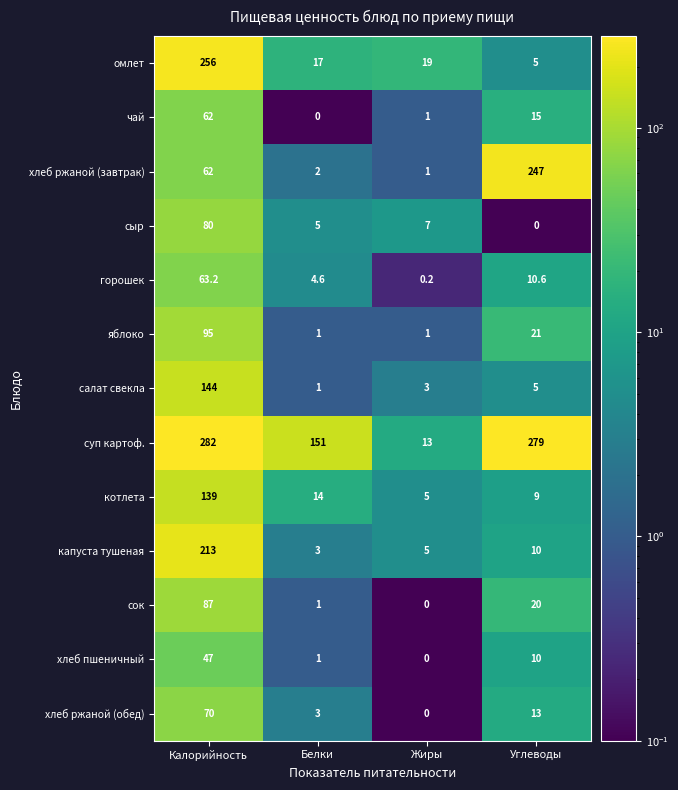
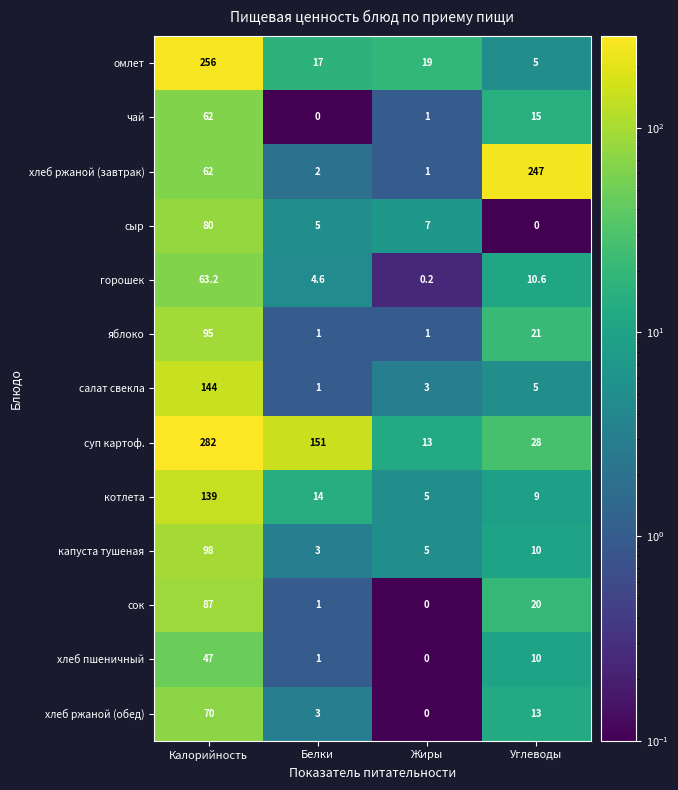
суп картоф., Углеводы: 279 -> 28
капуста тушеная, Калорийность: 213 -> 98
